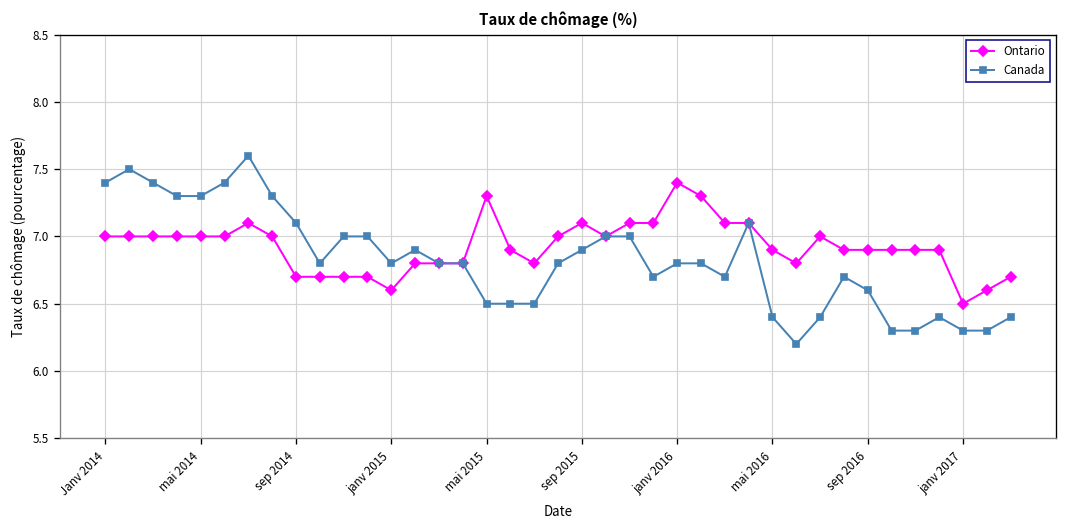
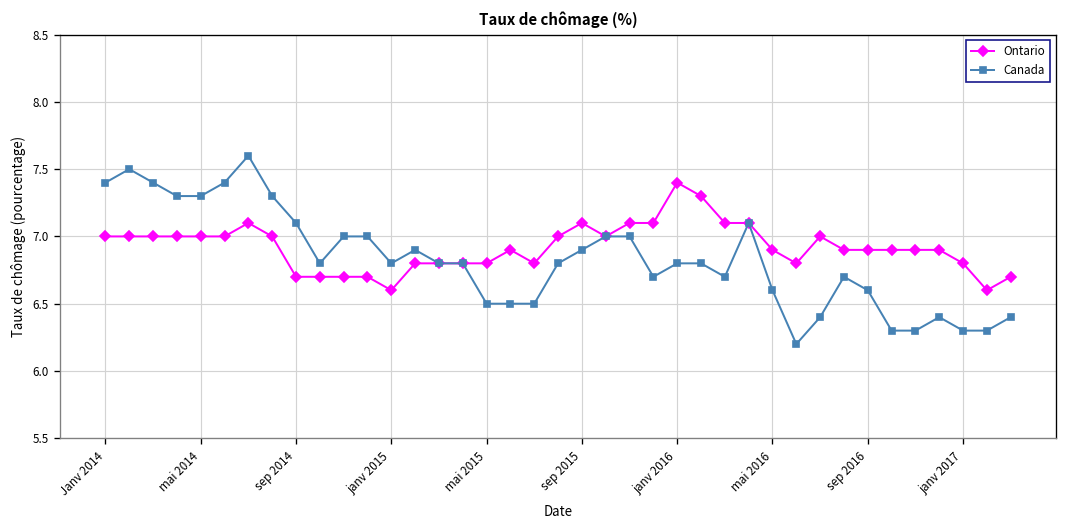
Ontario, mai 2015: 7.3 -> 6.8
Canada, mai 2016: 6.4 -> 6.6
Ontario, janv 2017: 6.5 -> 6.8
